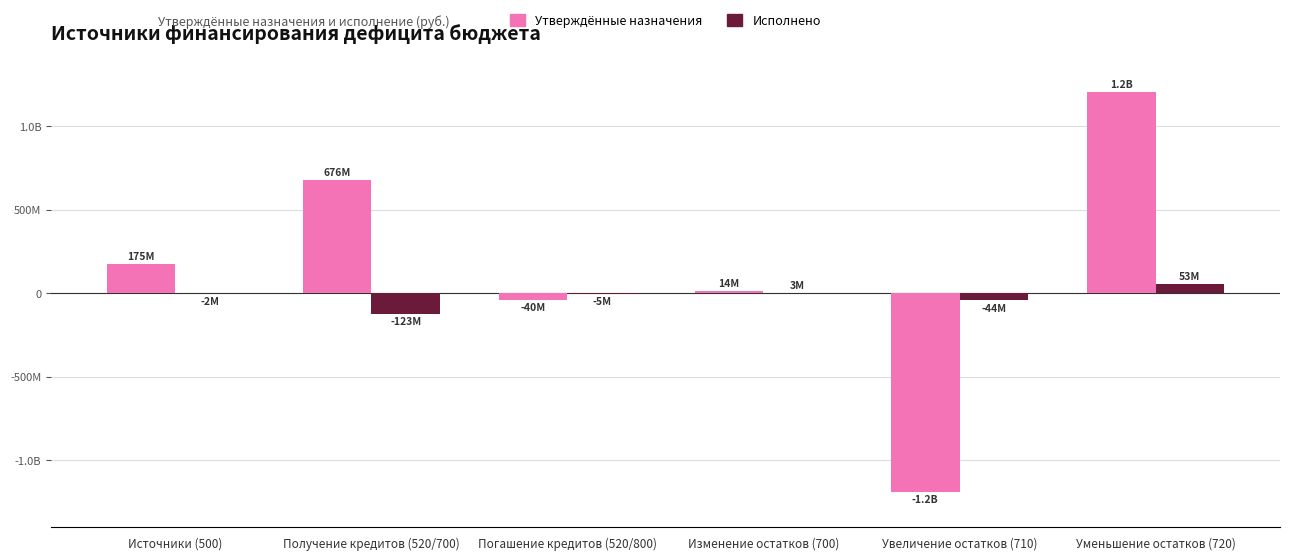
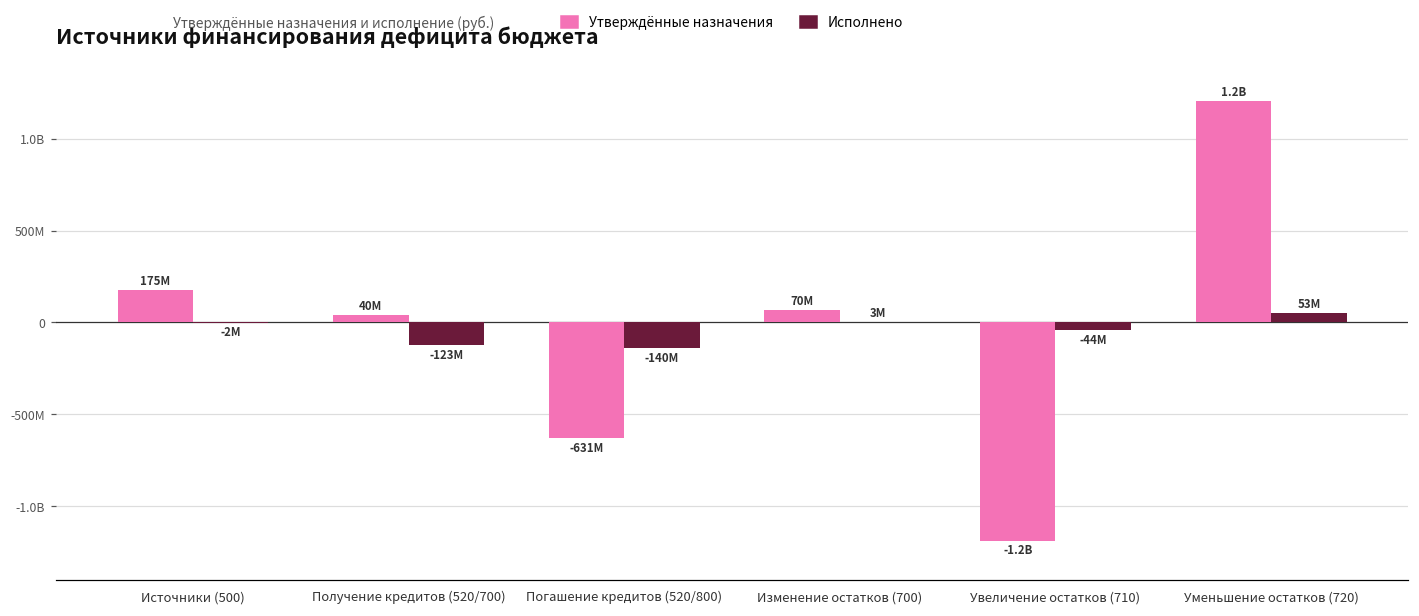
Утверждённые назначения, Получение кредитов (520/700): 676M -> 40M
Утверждённые назначения, Погашение кредитов (520/800): -40M -> -631M
Исполнено, Погашение кредитов (520/800): -5M -> -140M
Утверждённые назначения, Изменение остатков (700): 14M -> 70M
